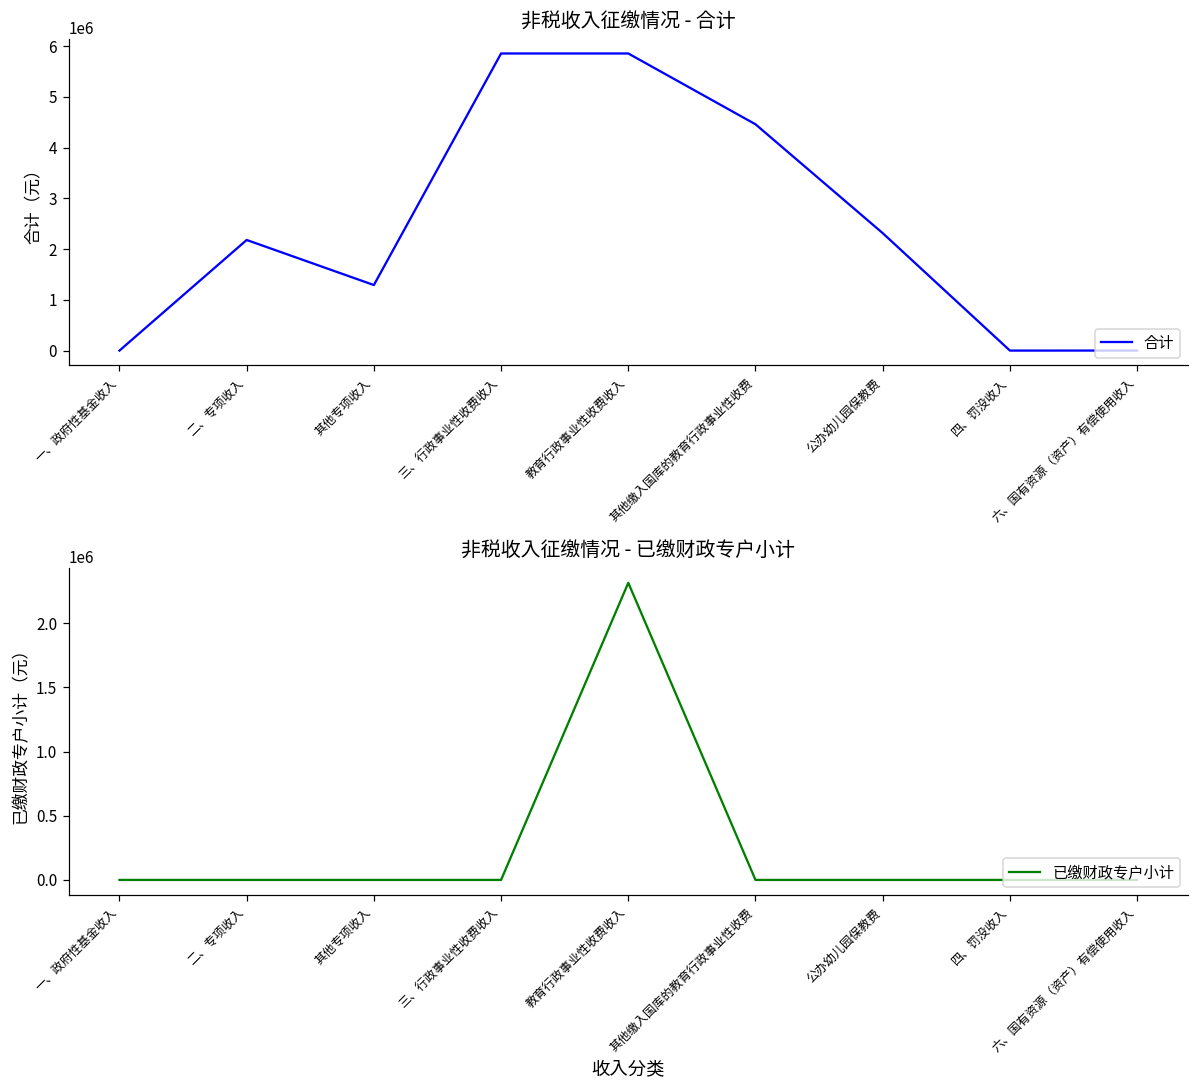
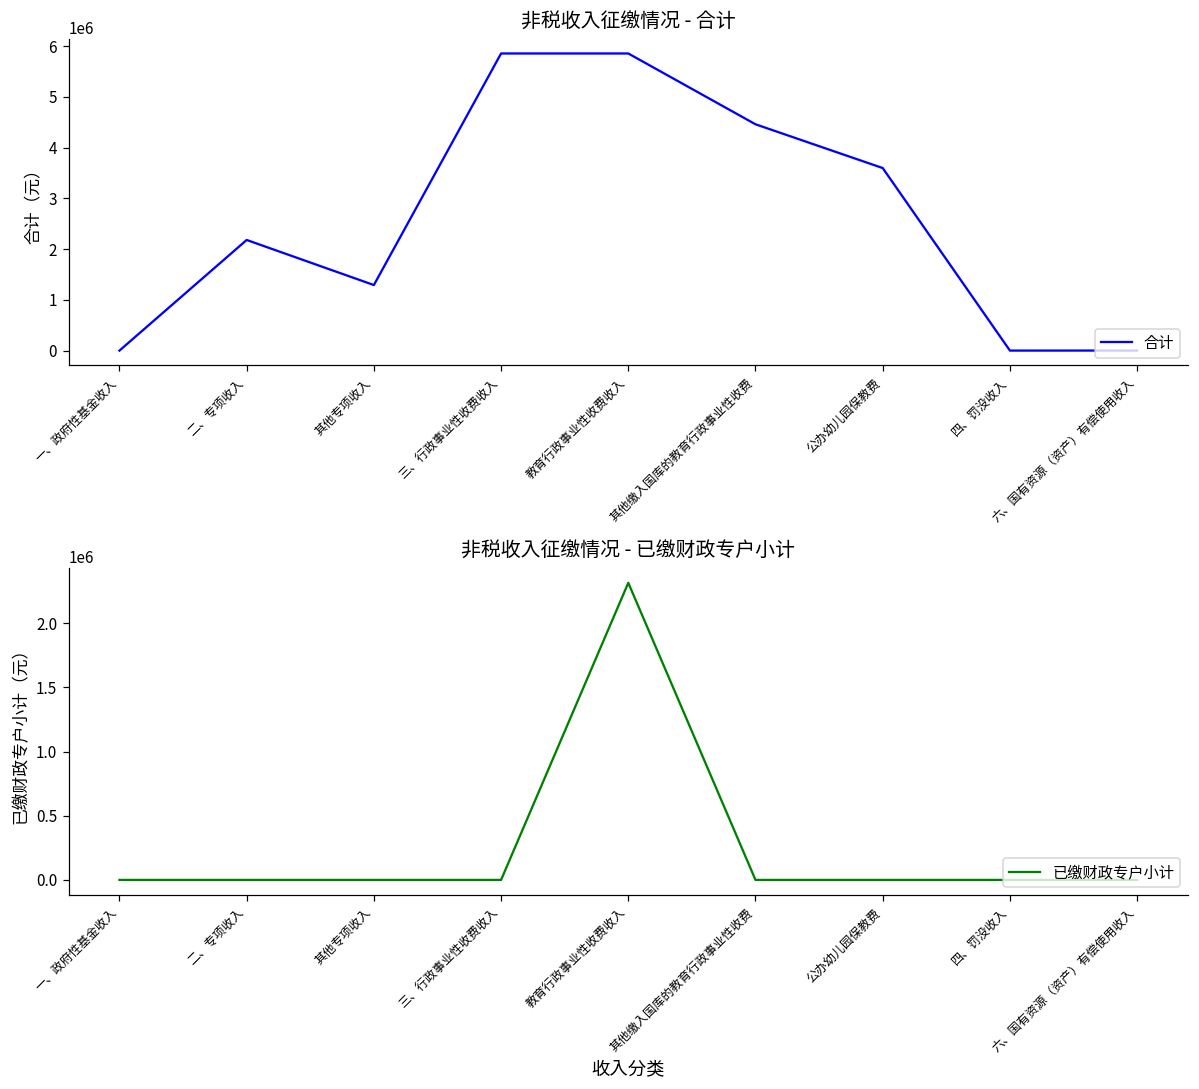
非税收入征缴情况 - 合计, 公办幼儿园保教费: 2300000 -> 3600000
